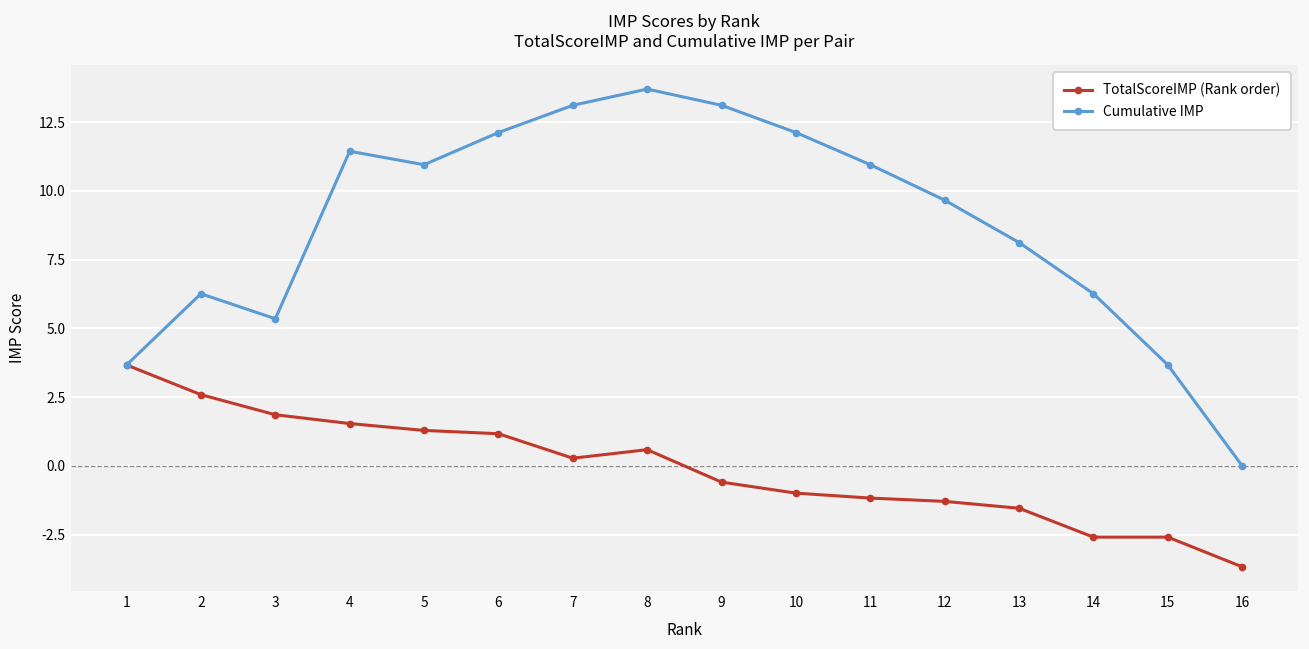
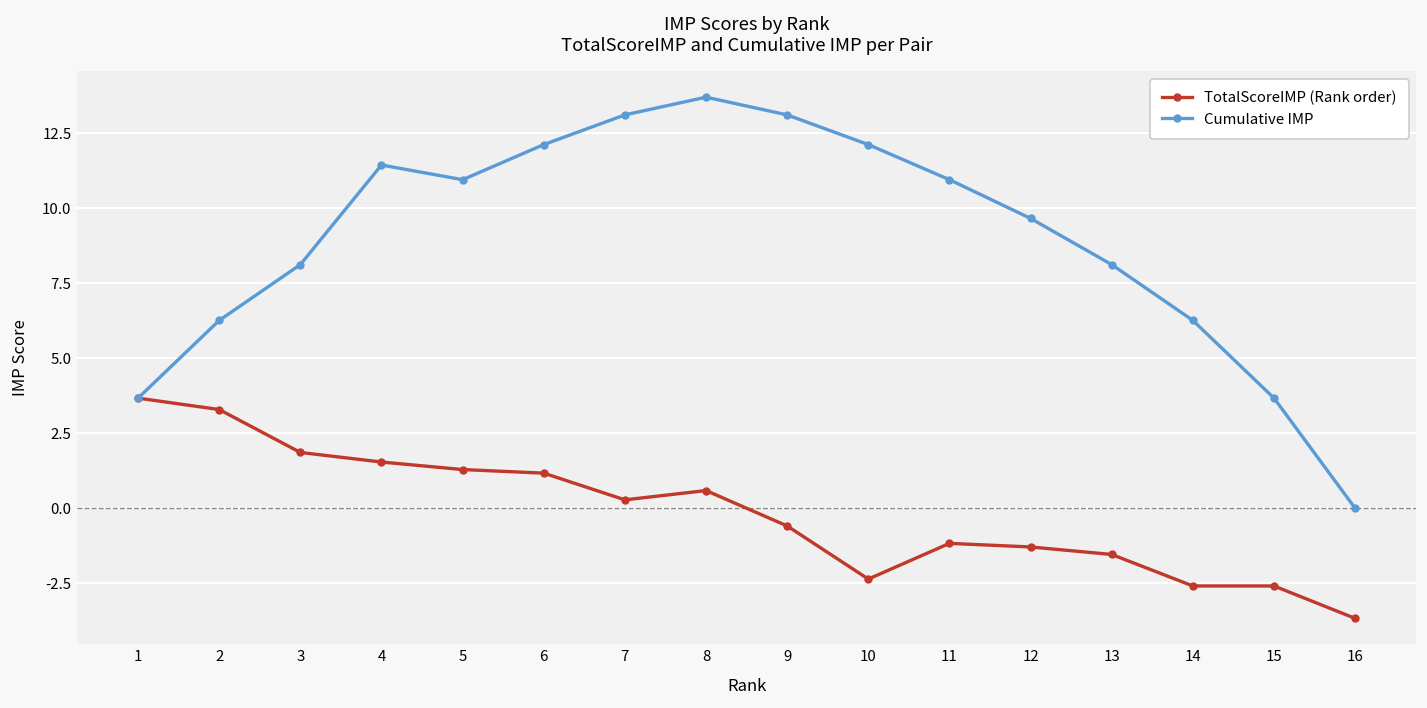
TotalScoreIMP (Rank order), 2: 2.6 -> 3.3
Cumulative IMP, 3: 5.4 -> 8.1
TotalScoreIMP (Rank order), 10: -1.0 -> -2.4
